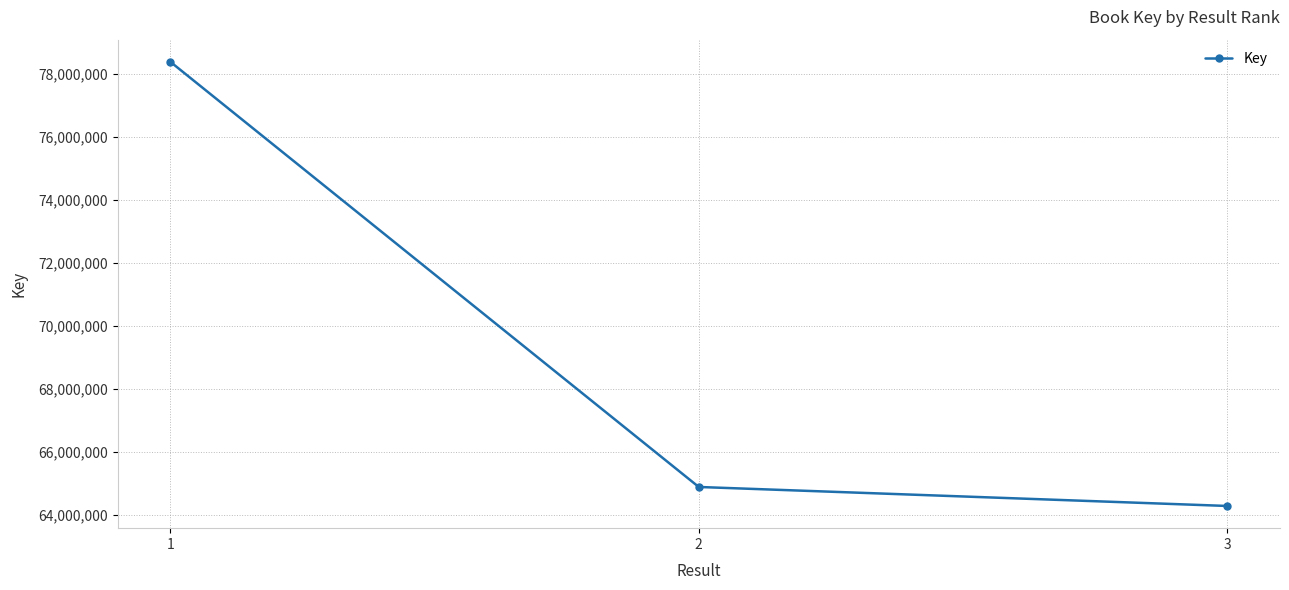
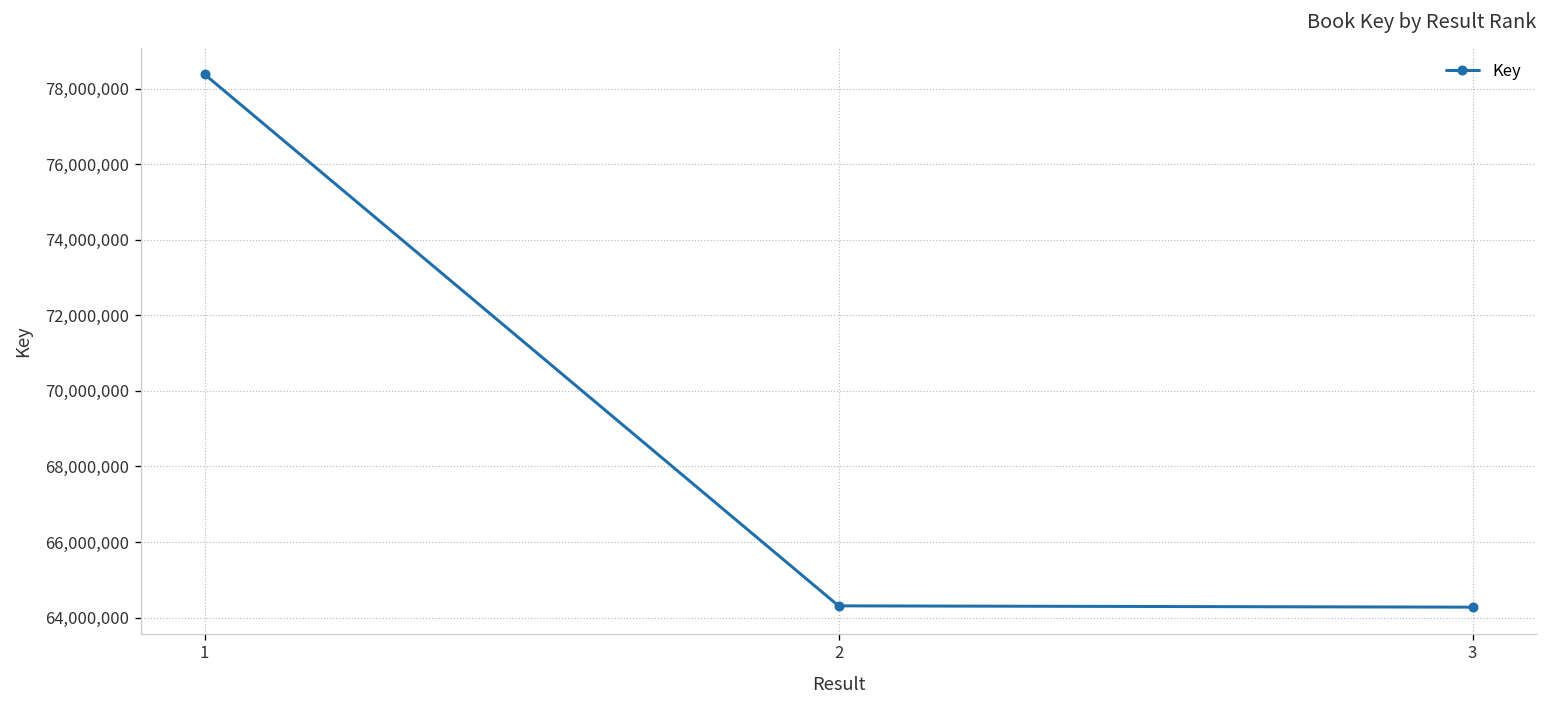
2: 64,900,000 -> 64,300,000
